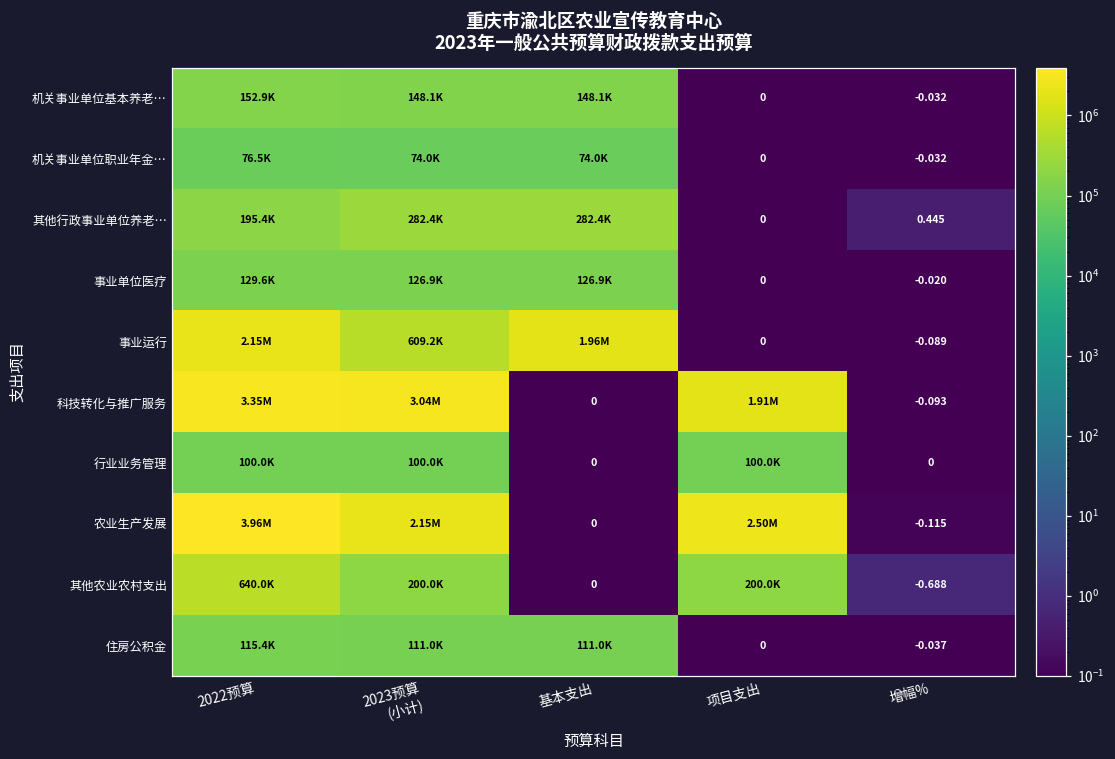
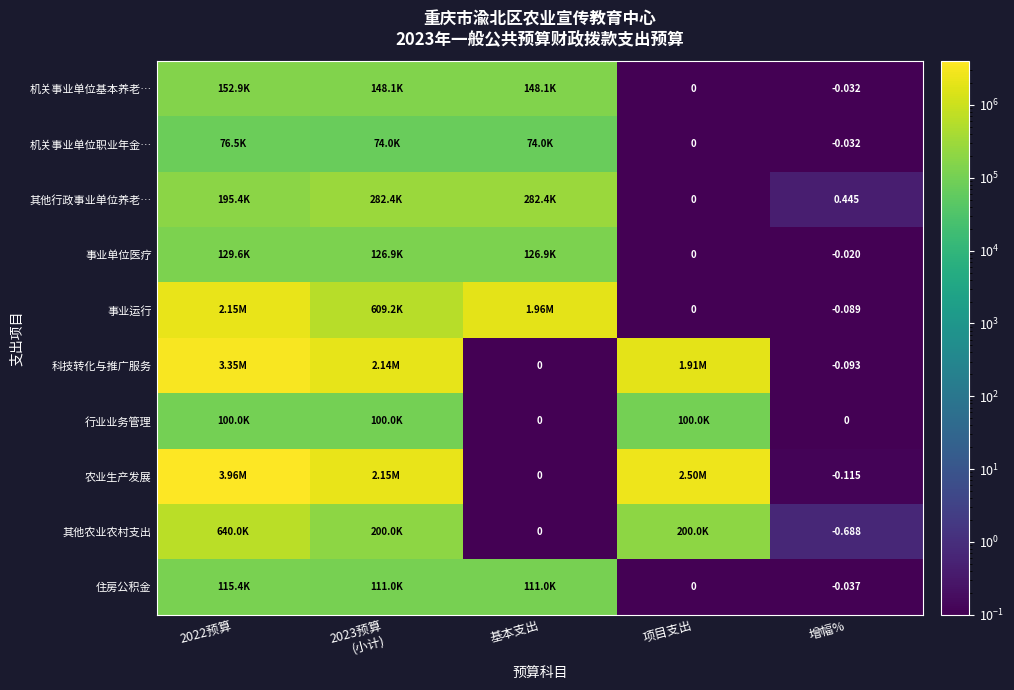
科技转化与推广服务, 2023预算 (小计): 3.04M -> 2.14M
